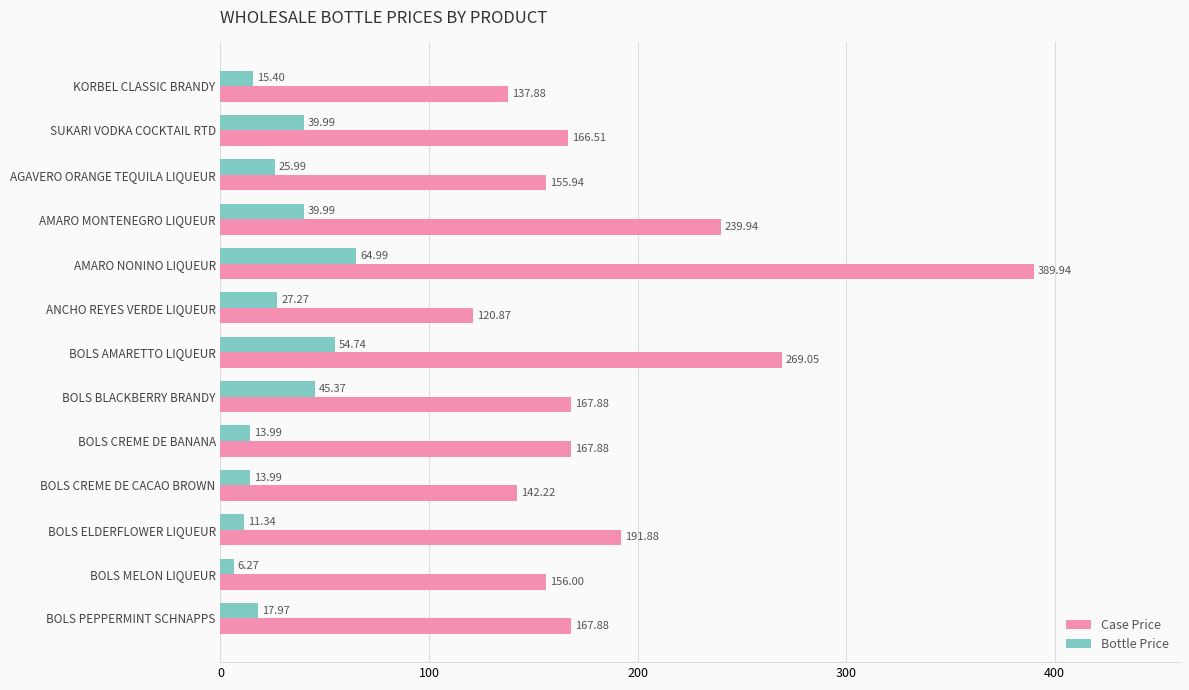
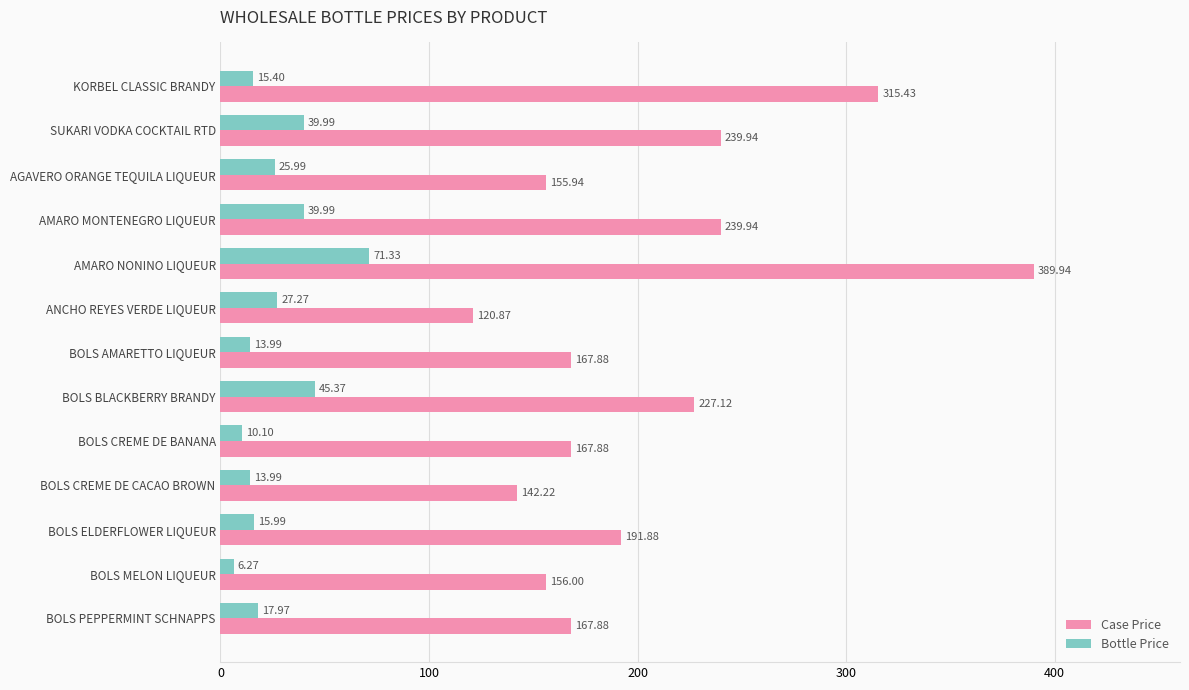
Case Price, KORBEL CLASSIC BRANDY: 137.88 -> 315.43
Case Price, SUKARI VODKA COCKTAIL RTD: 166.51 -> 239.94
Bottle Price, AMARO NONINO LIQUEUR: 64.99 -> 71.33
Bottle Price, BOLS AMARETTO LIQUEUR: 54.74 -> 13.99
Case Price, BOLS AMARETTO LIQUEUR: 269.05 -> 167.88
Case Price, BOLS BLACKBERRY BRANDY: 167.88 -> 227.12
Bottle Price, BOLS CREME DE BANANA: 13.99 -> 10.10
Bottle Price, BOLS ELDERFLOWER LIQUEUR: 11.34 -> 15.99
